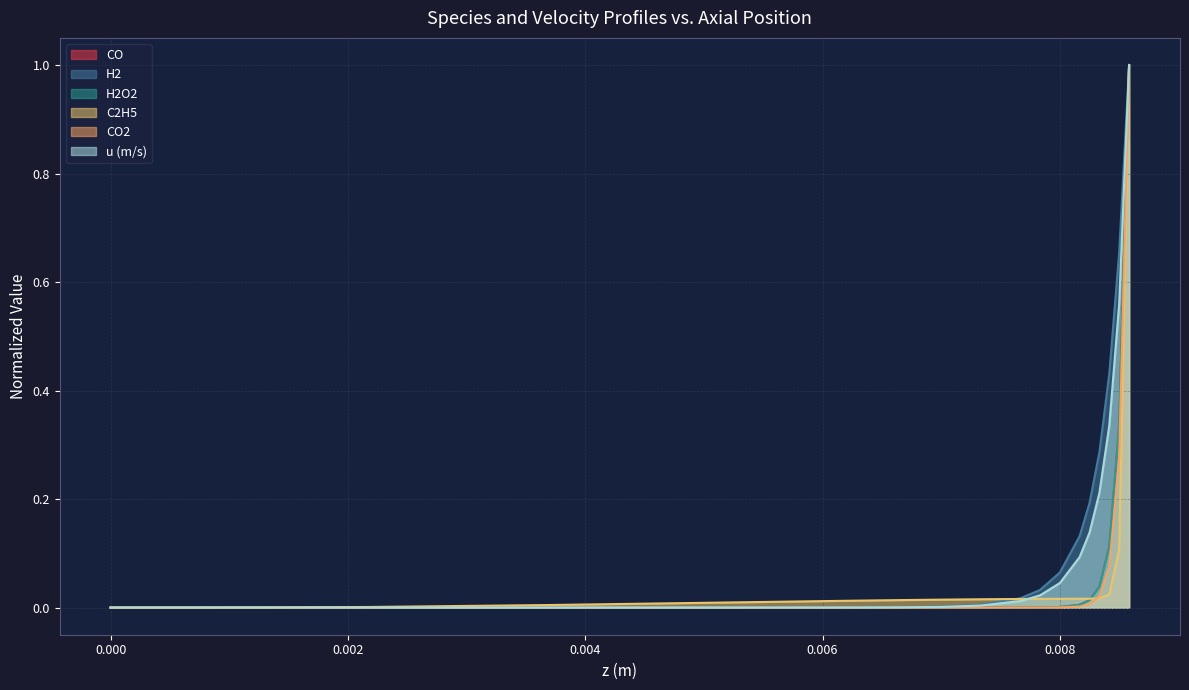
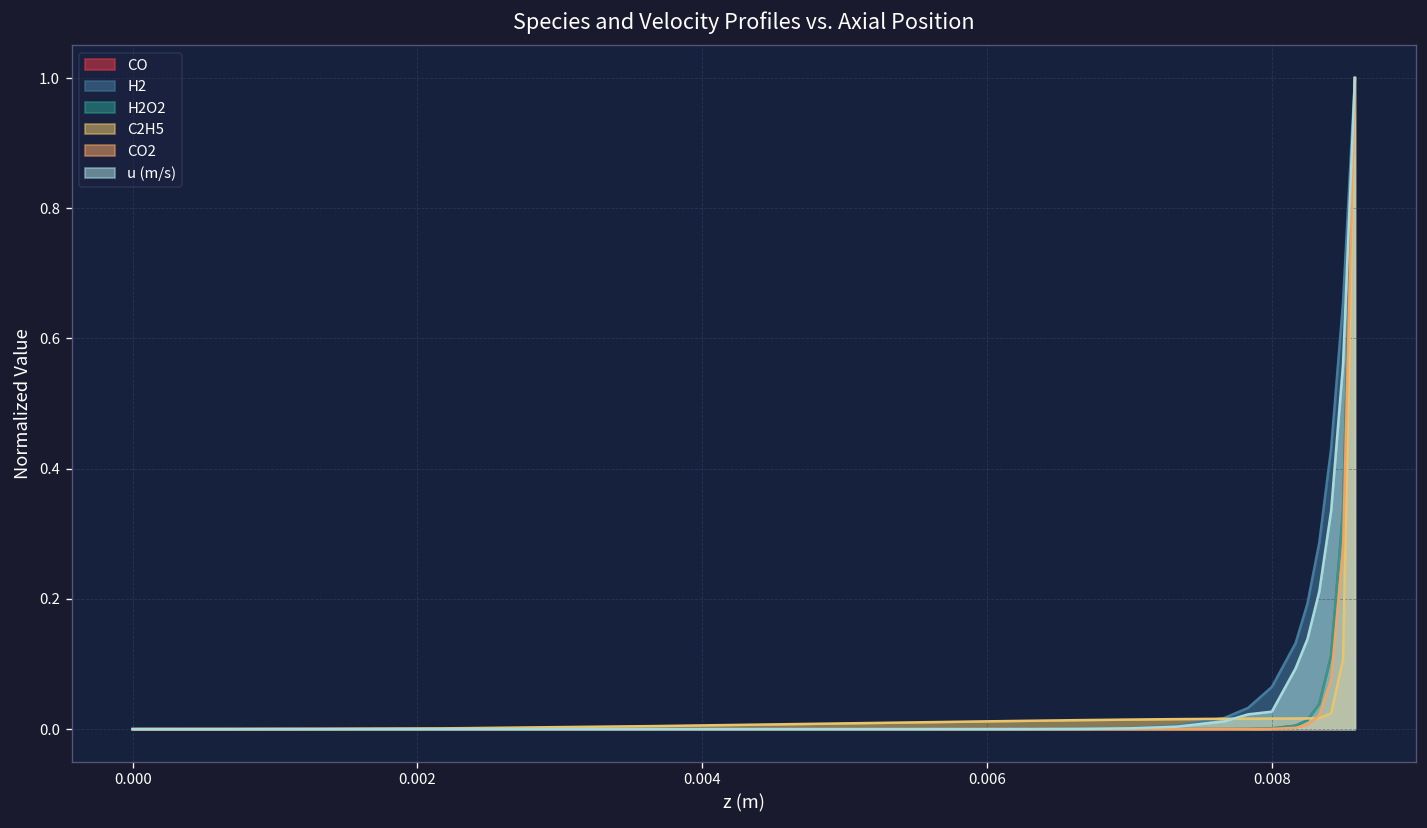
u (m/s), 0.008: 0.05 -> 0.03
